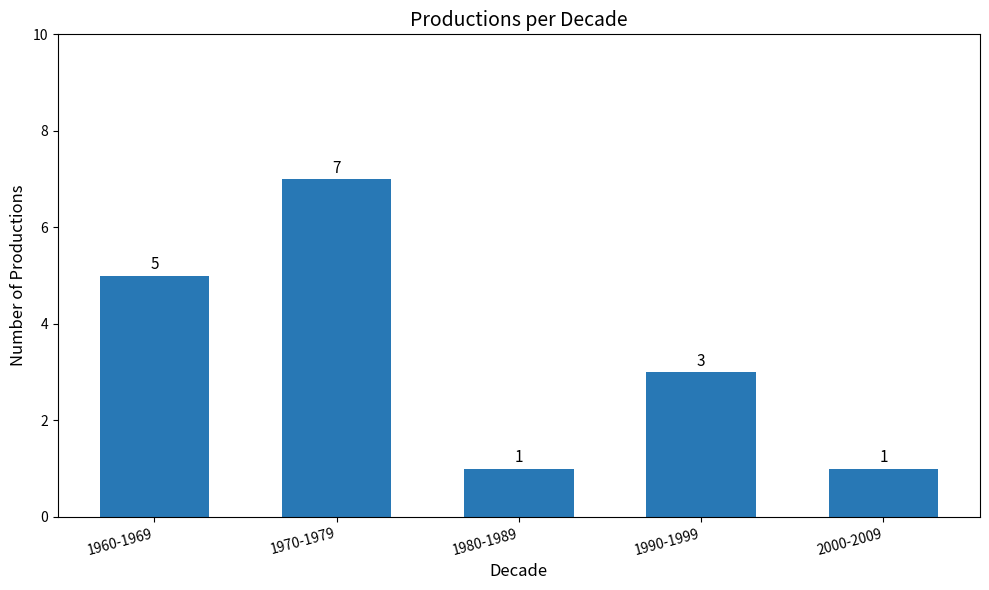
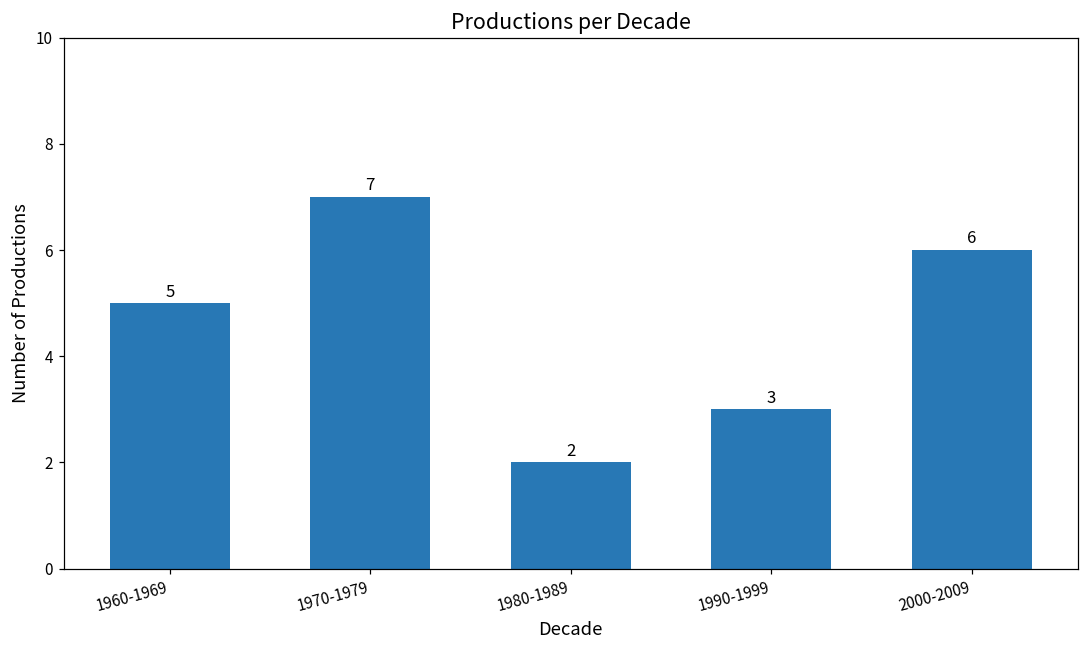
1980-1989: 1 -> 2
2000-2009: 1 -> 6
